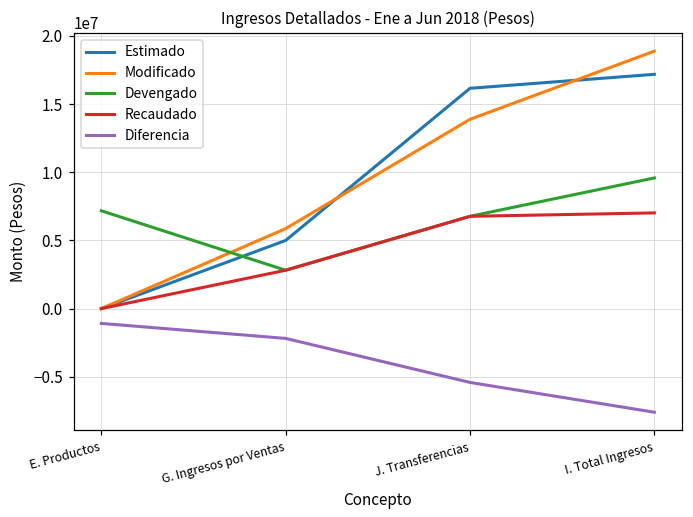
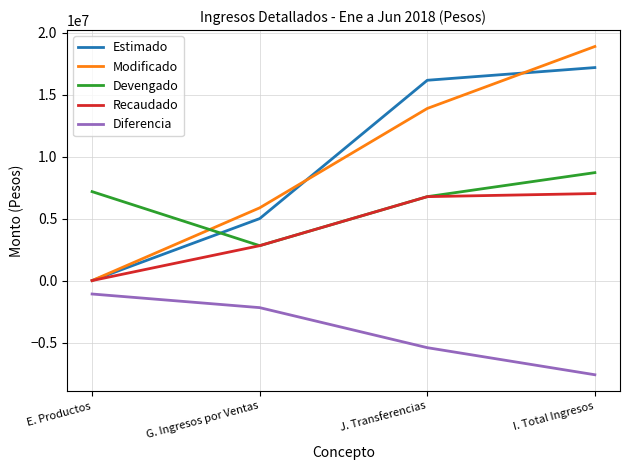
Devengado, I. Total Ingresos: 9600000 -> 8700000
